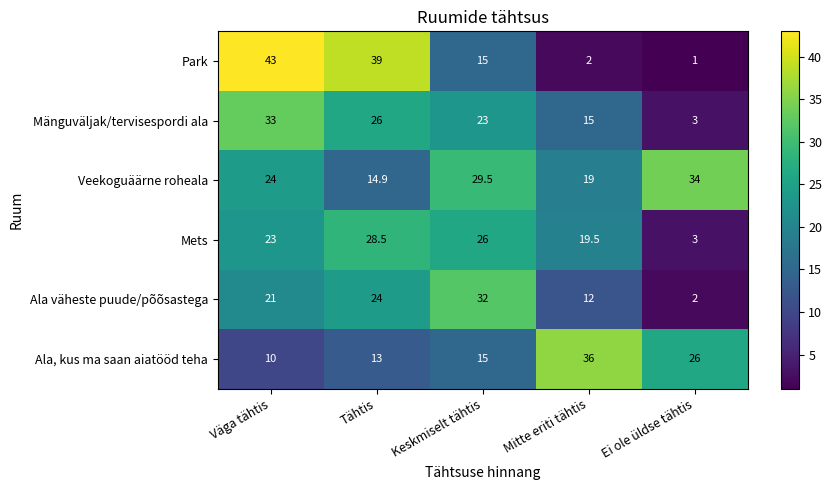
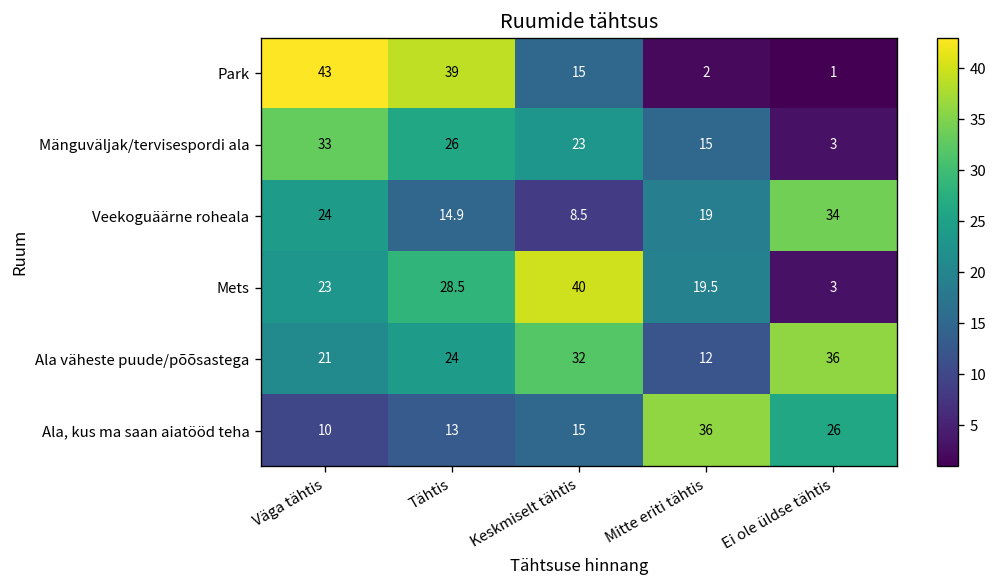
Veekoguäärne roheala, Keskmiselt tähtis: 29.5 -> 8.5
Mets, Keskmiselt tähtis: 26 -> 40
Ala väheste puude/põõsastega, Ei ole üldse tähtis: 2 -> 36
